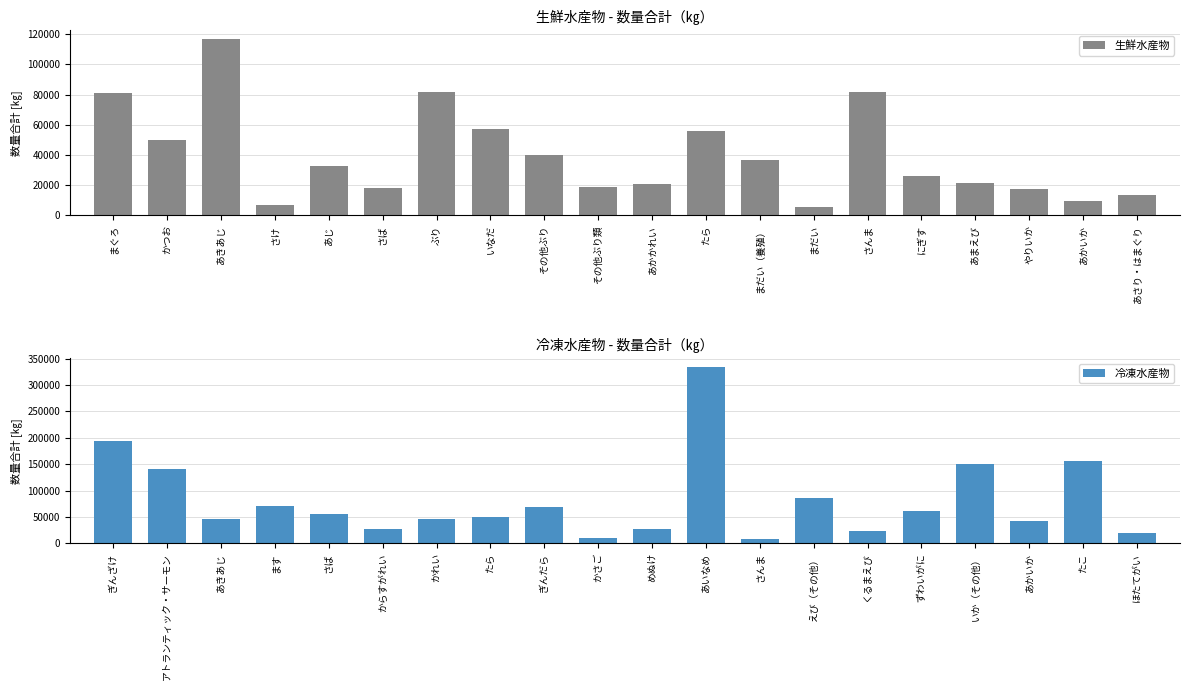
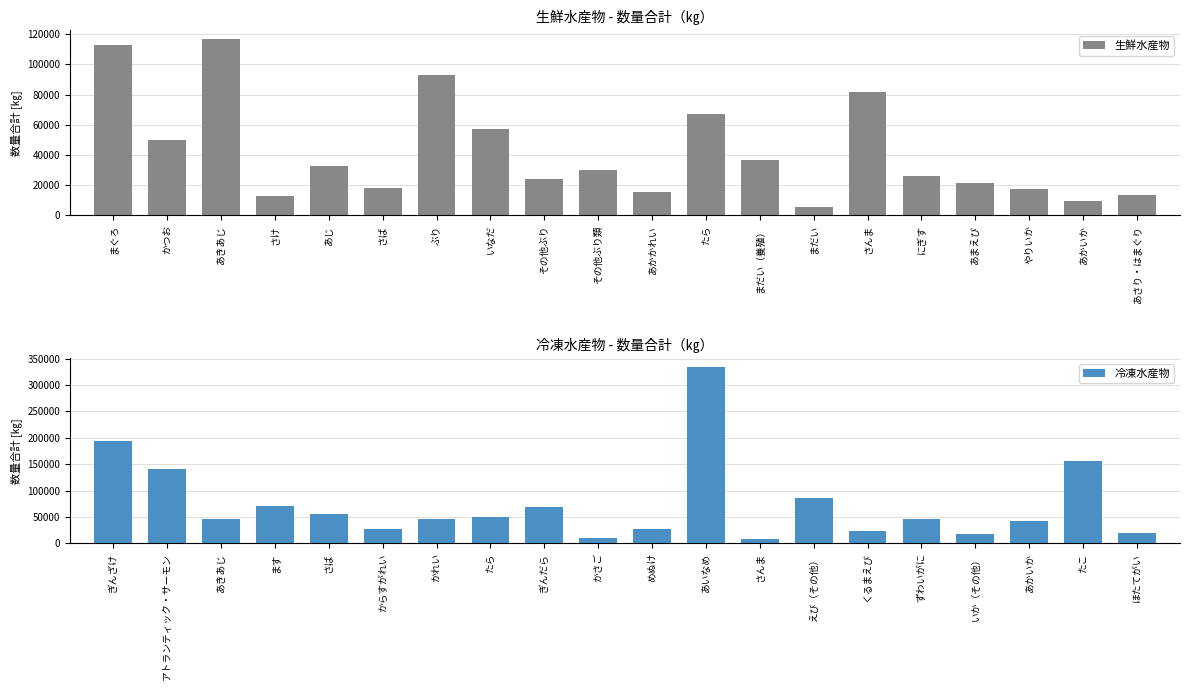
生鮮水産物 - 数量合計（㎏）, まぐろ: 81000 -> 113000
生鮮水産物 - 数量合計（㎏）, さけ: 7000 -> 13000
生鮮水産物 - 数量合計（㎏）, ぶり: 82000 -> 93000
生鮮水産物 - 数量合計（㎏）, その他ぶり: 40000 -> 24000
生鮮水産物 - 数量合計（㎏）, その他ぶり類: 19000 -> 30000
生鮮水産物 - 数量合計（㎏）, あかかれい: 21000 -> 15000
生鮮水産物 - 数量合計（㎏）, たら: 56000 -> 67000
冷凍水産物 - 数量合計（㎏）, ずわいがに: 60000 -> 50000
冷凍水産物 - 数量合計（㎏）, いか（その他）: 150000 -> 20000
